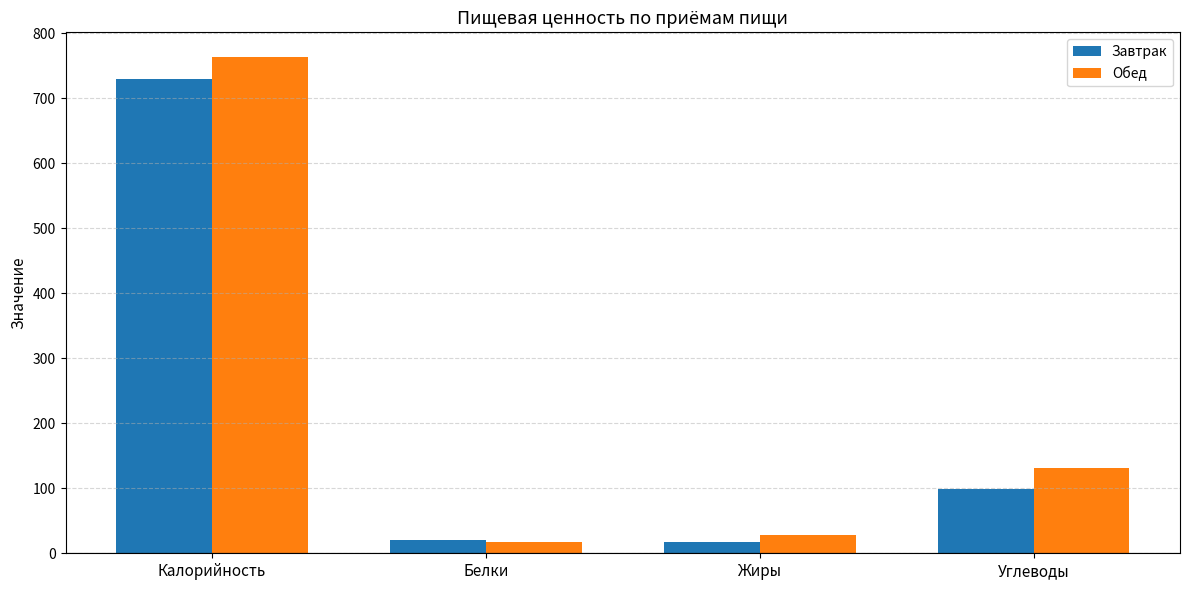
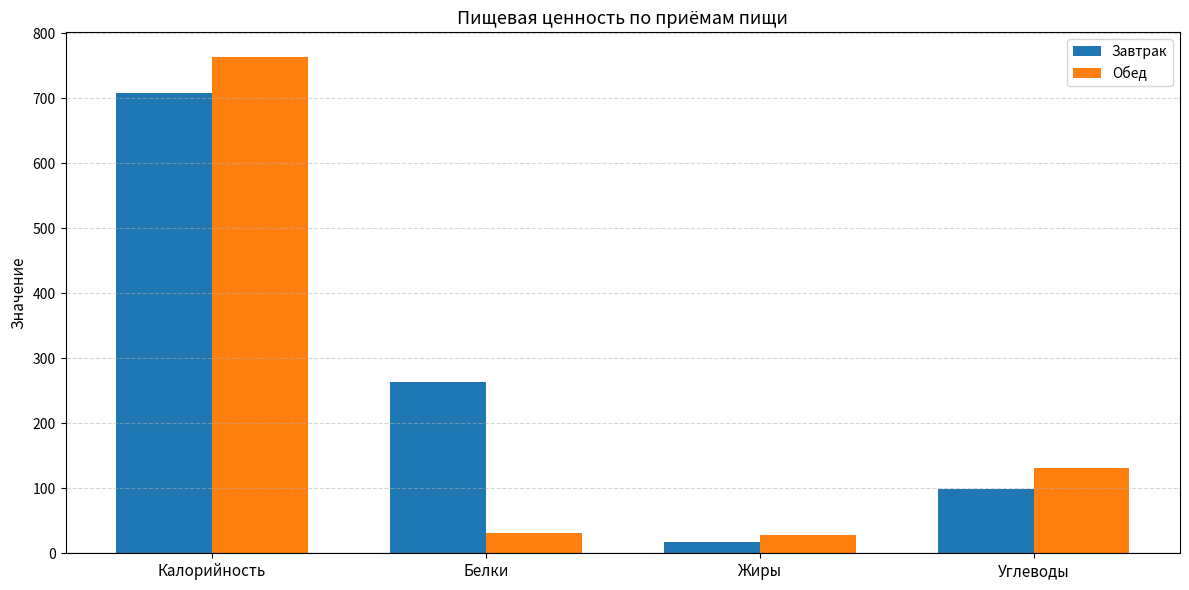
Завтрак, Калорийность: 730 -> 710
Завтрак, Белки: 20 -> 260
Обед, Белки: 20 -> 30
